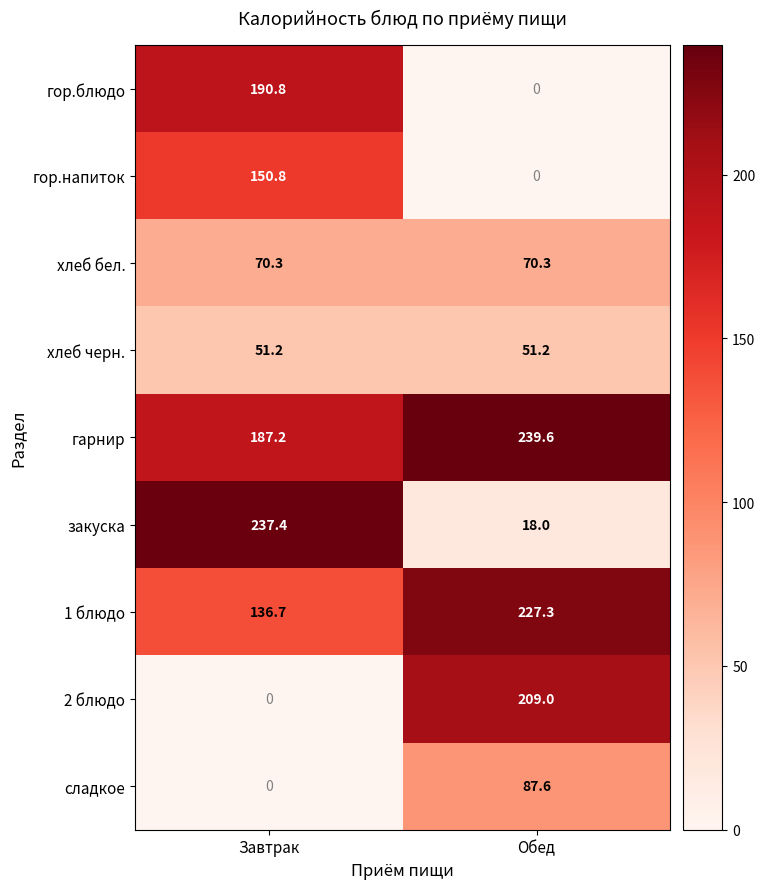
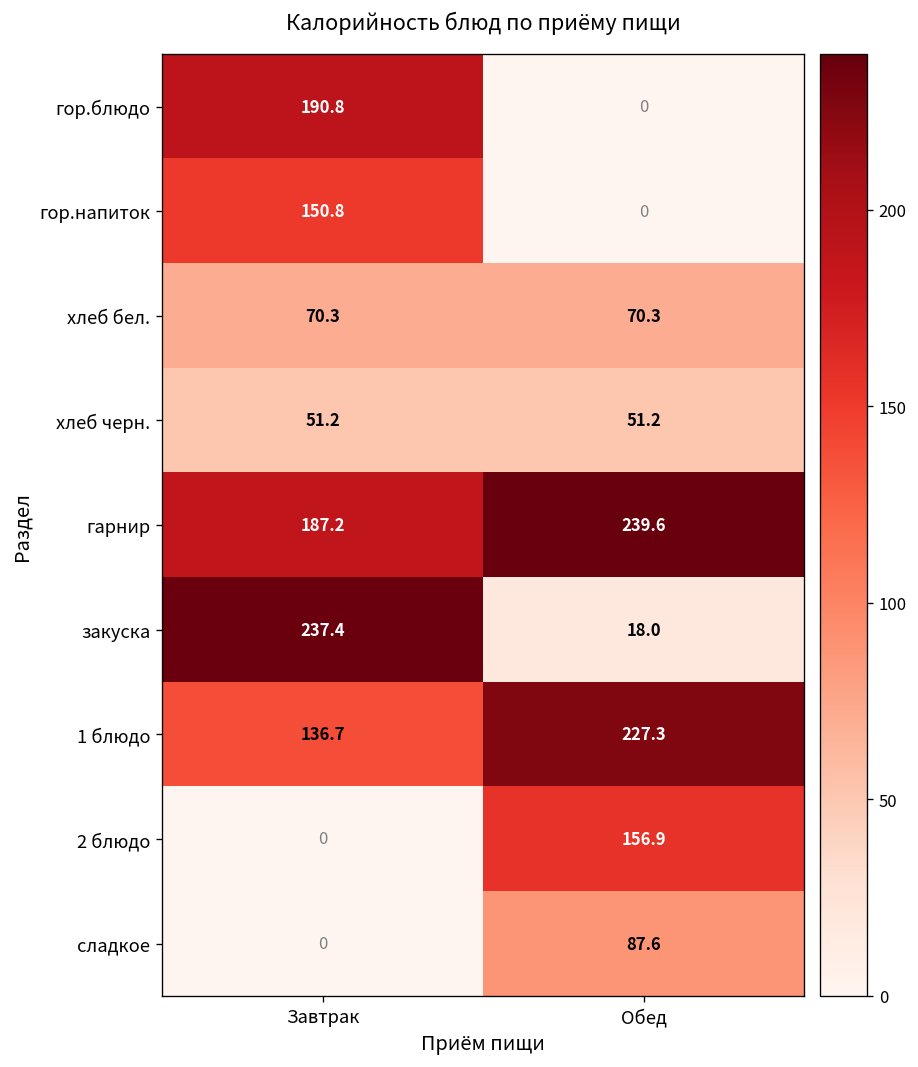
2 блюдо, Обед: 209.0 -> 156.9
